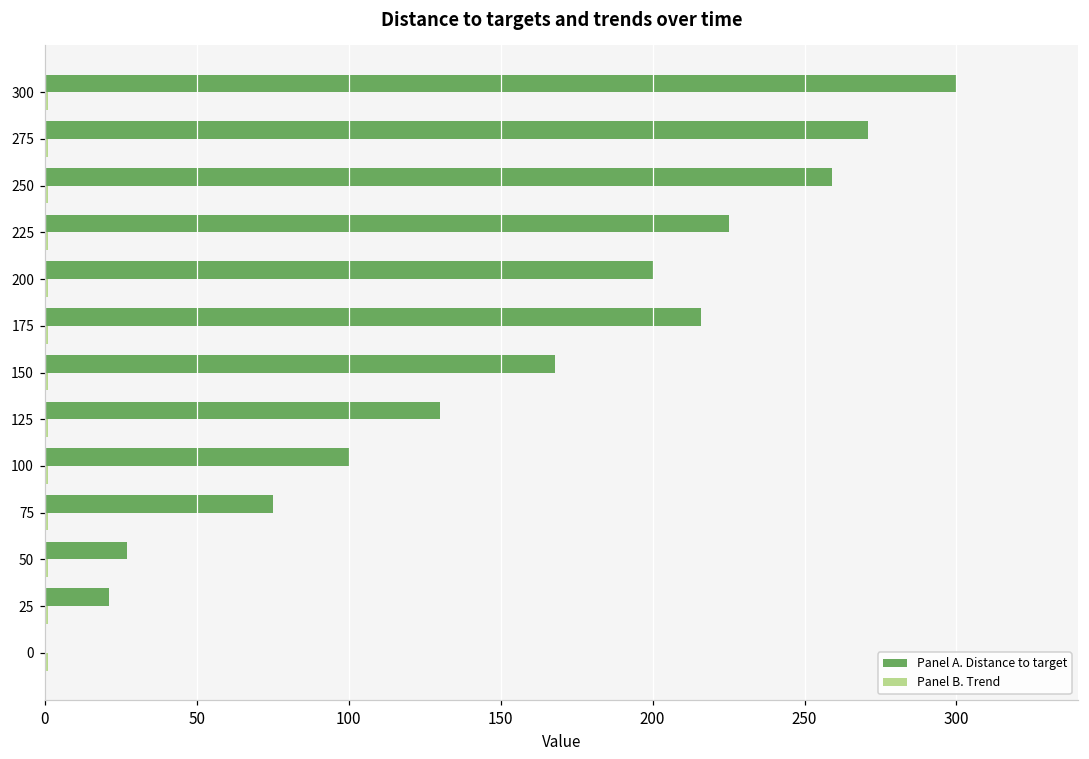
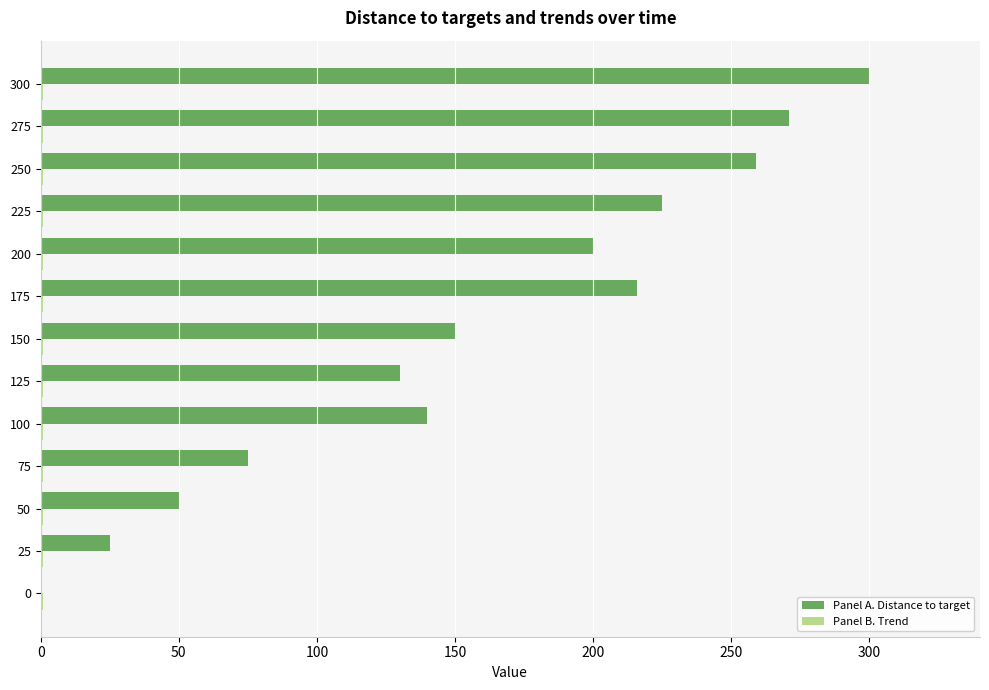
Panel A. Distance to target, 150: 168 -> 150
Panel A. Distance to target, 100: 100 -> 140
Panel A. Distance to target, 50: 27 -> 50
Panel A. Distance to target, 25: 21 -> 25
